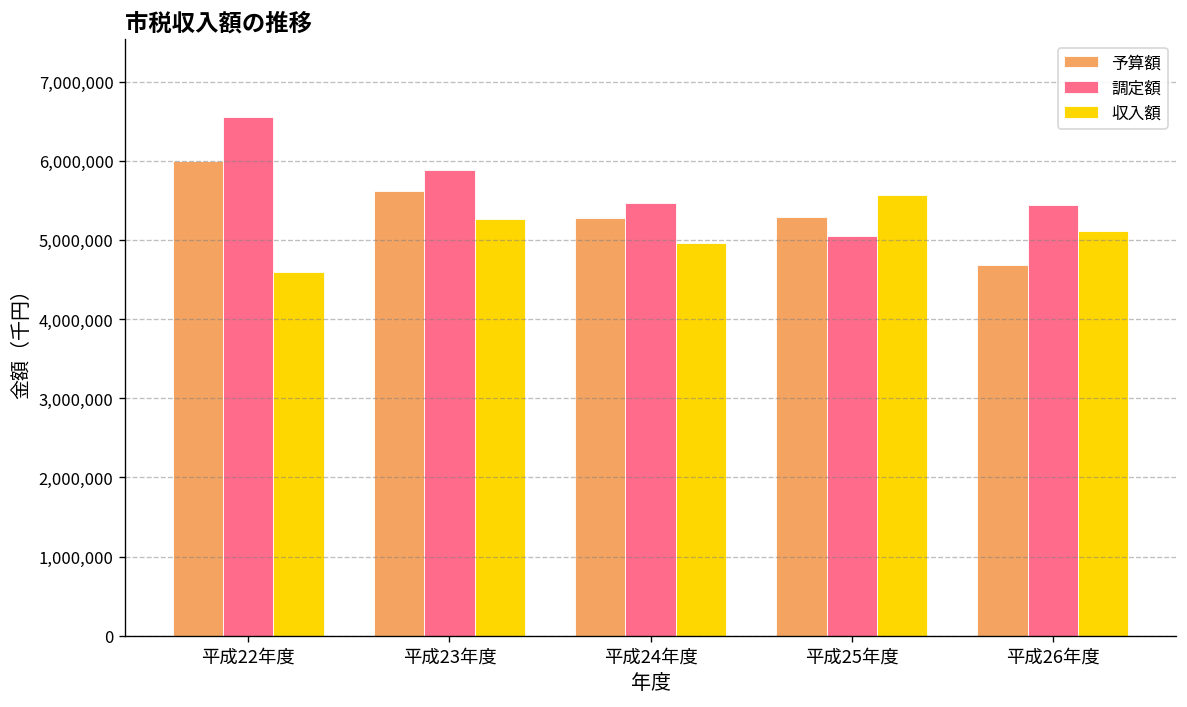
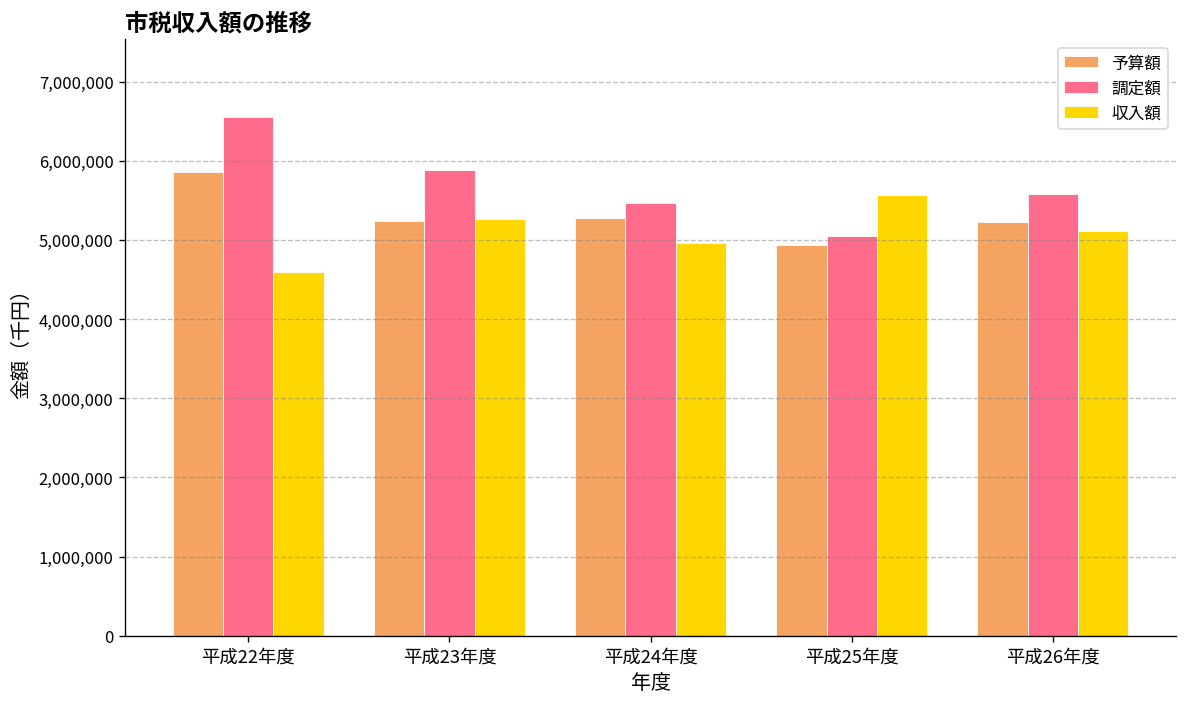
予算額, 平成22年度: 6,000,000 -> 5,900,000
予算額, 平成23年度: 5,600,000 -> 5,200,000
予算額, 平成25年度: 5,300,000 -> 4,900,000
予算額, 平成26年度: 4,700,000 -> 5,200,000
調定額, 平成26年度: 5,400,000 -> 5,600,000
